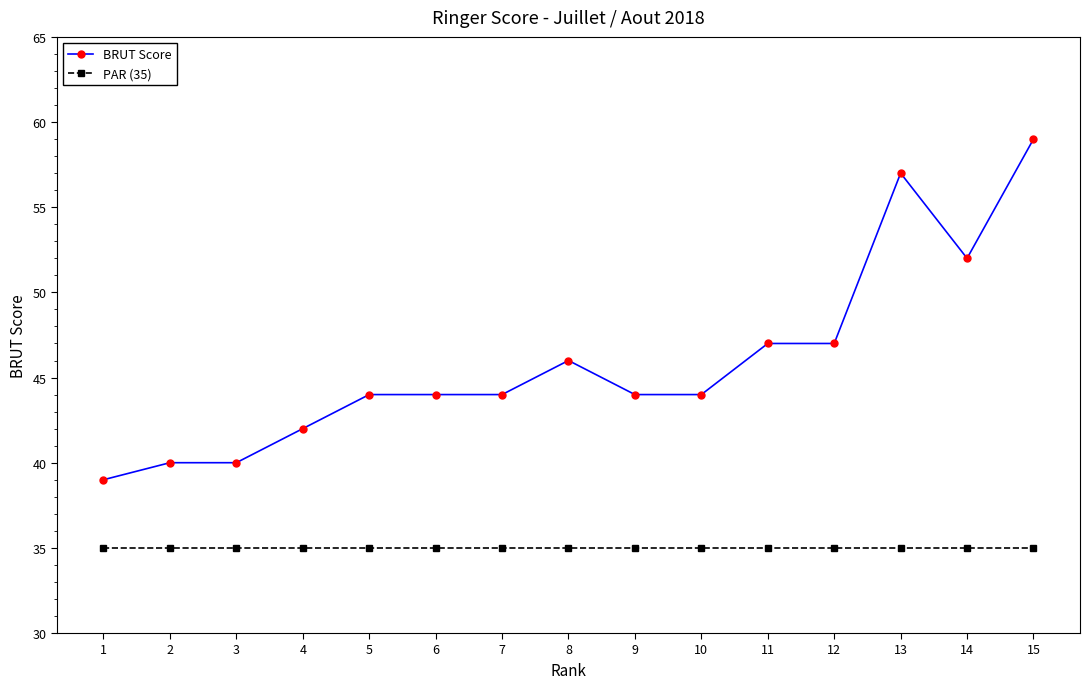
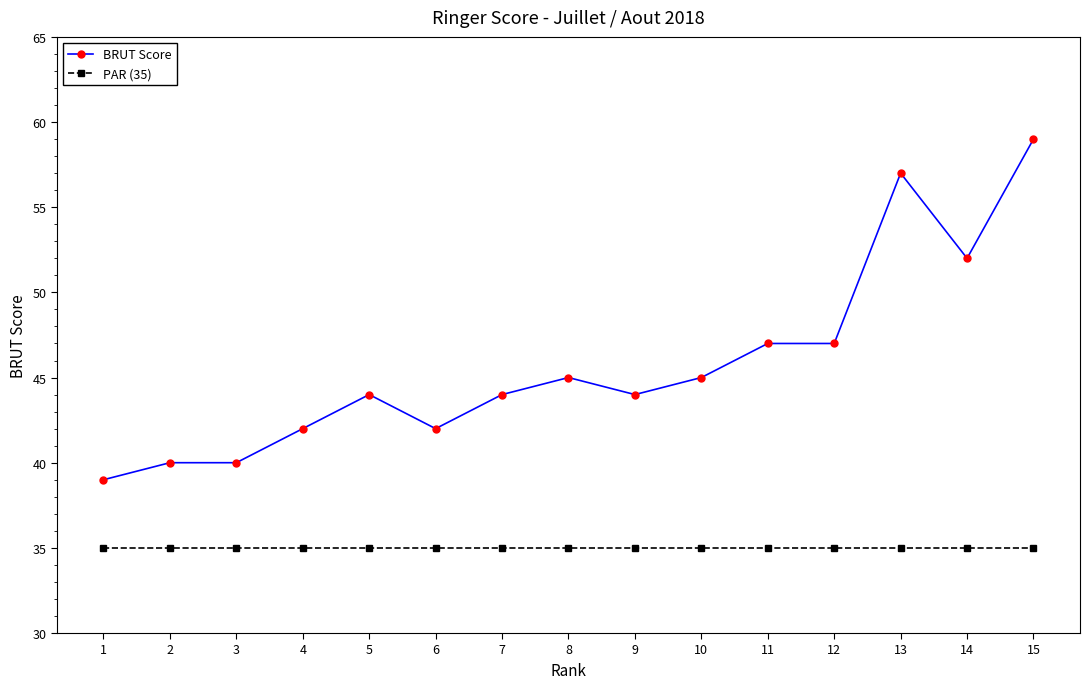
BRUT Score, 6: 44 -> 42
BRUT Score, 8: 46 -> 45
BRUT Score, 10: 44 -> 45
